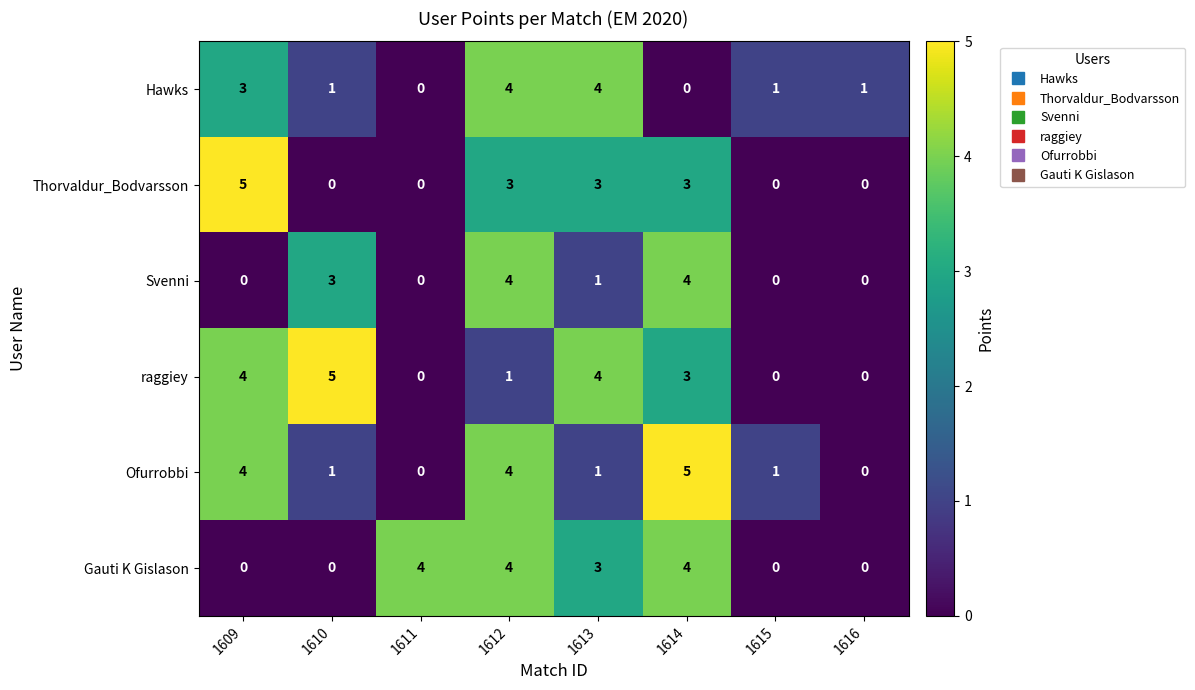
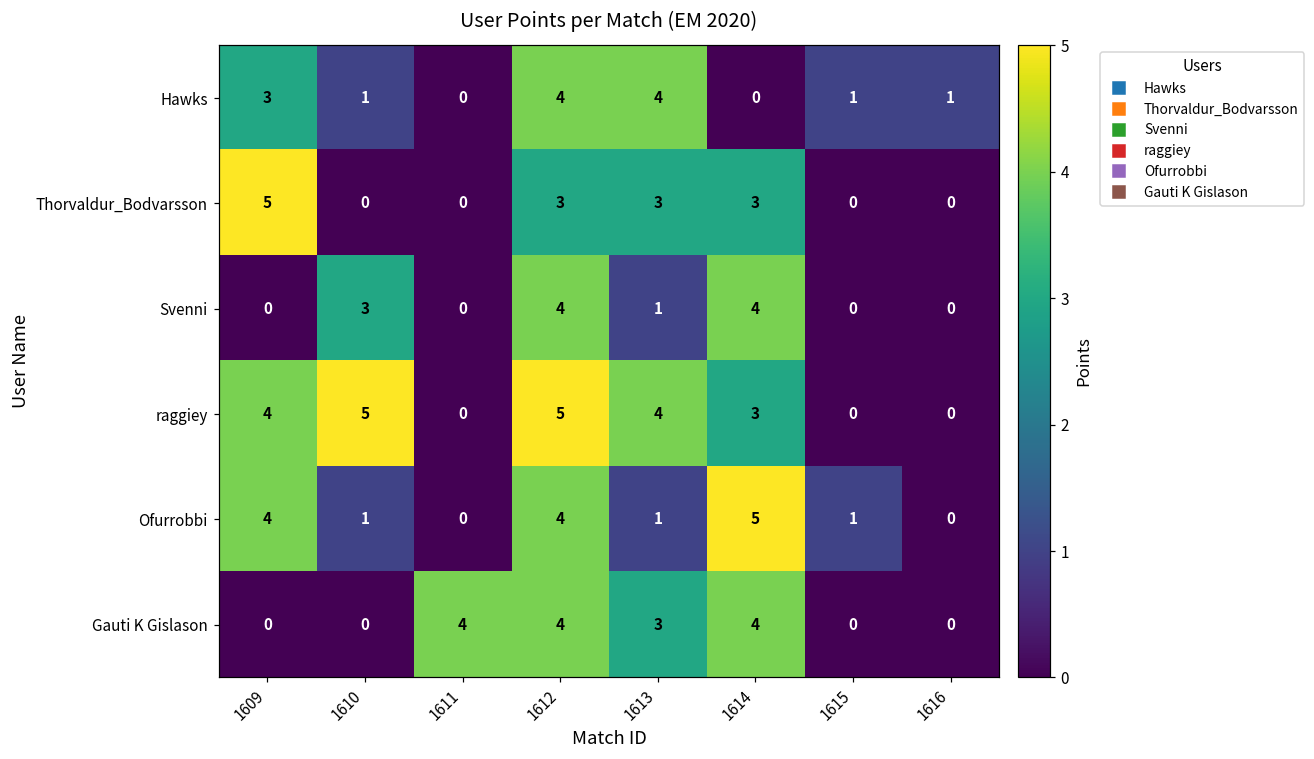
raggiey, 1612: 1 -> 5
